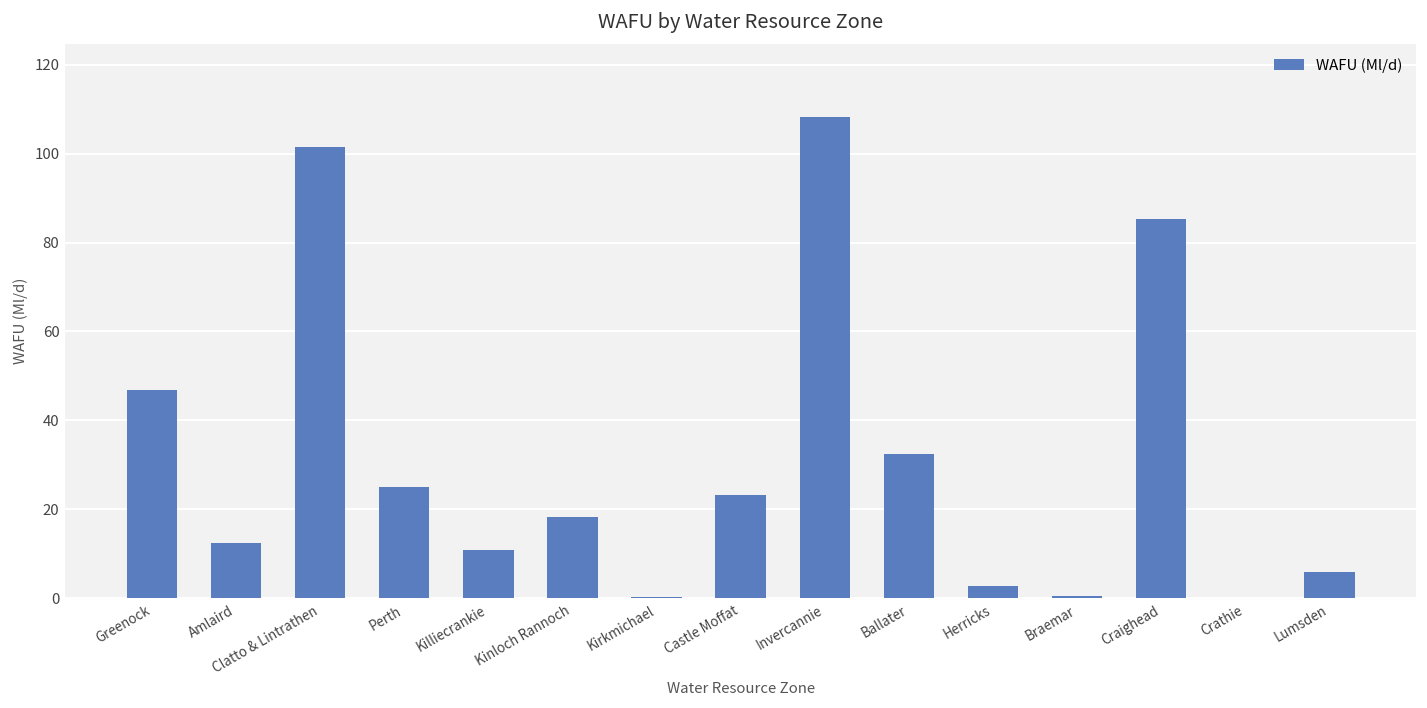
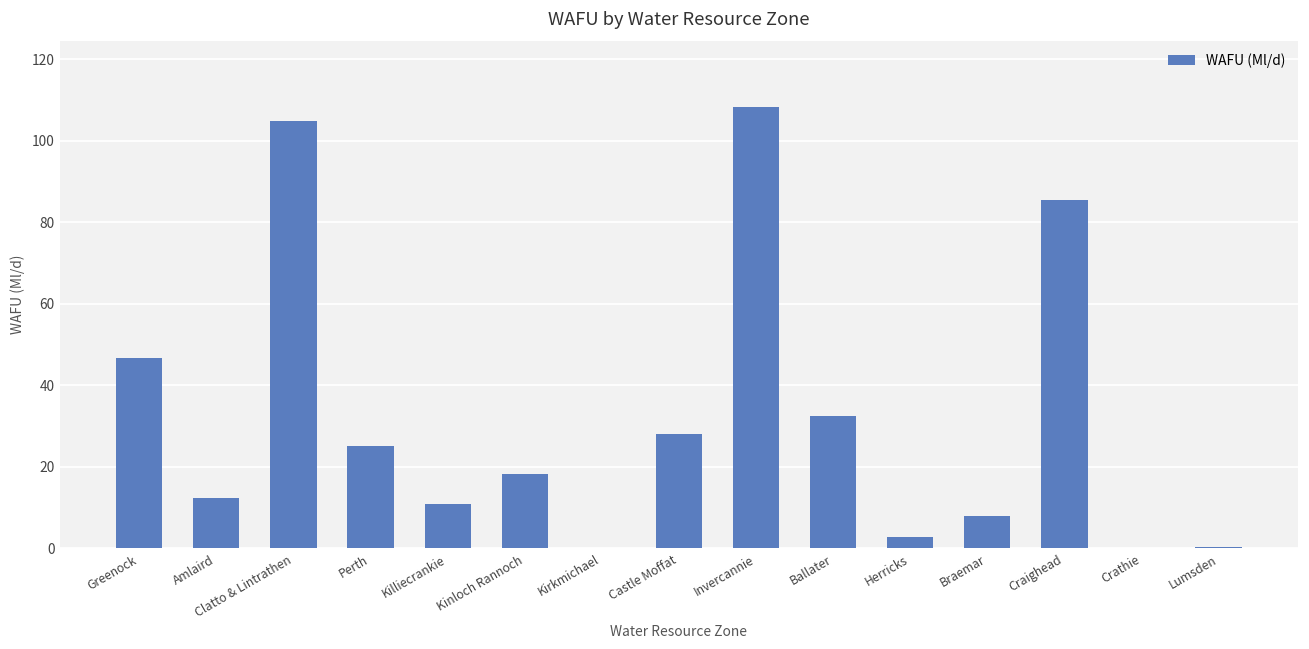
Clatto & Lintrathen: 101 -> 105
Castle Moffat: 23 -> 28
Braemar: 0 -> 8
Lumsden: 6 -> 0
